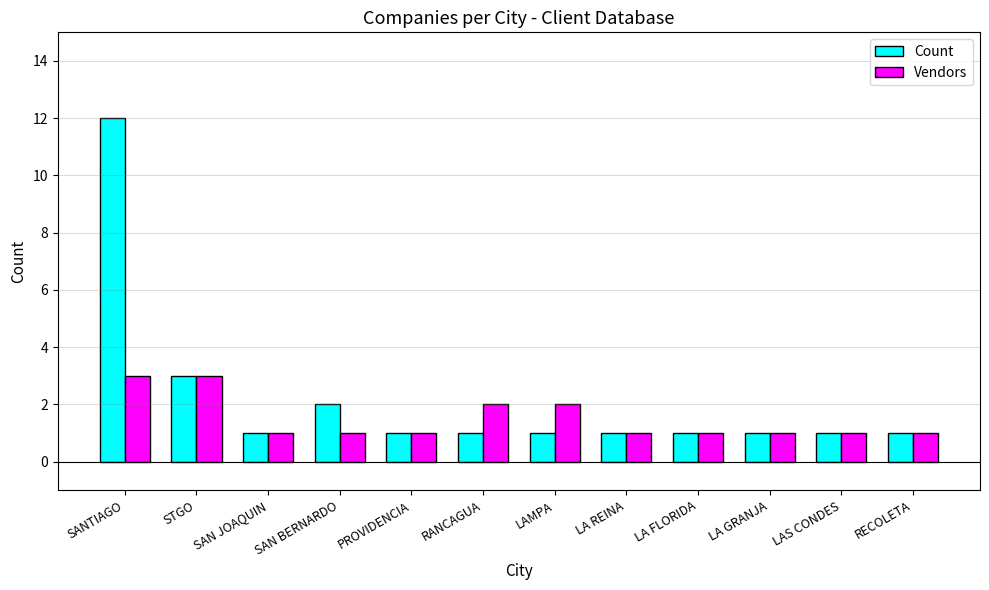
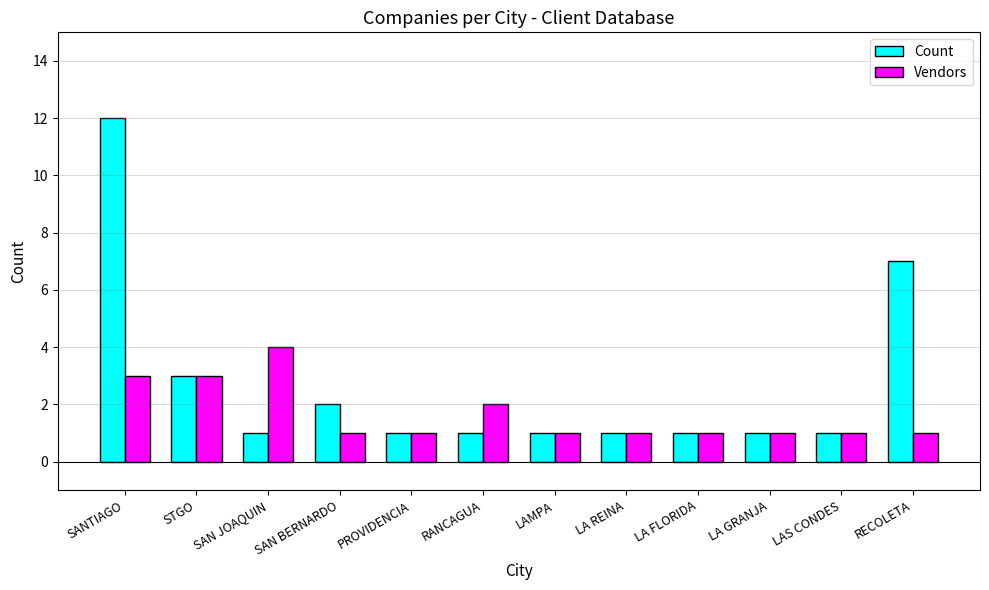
Vendors, SAN JOAQUIN: 1 -> 4
Vendors, LAMPA: 2 -> 1
Count, RECOLETA: 1 -> 7
